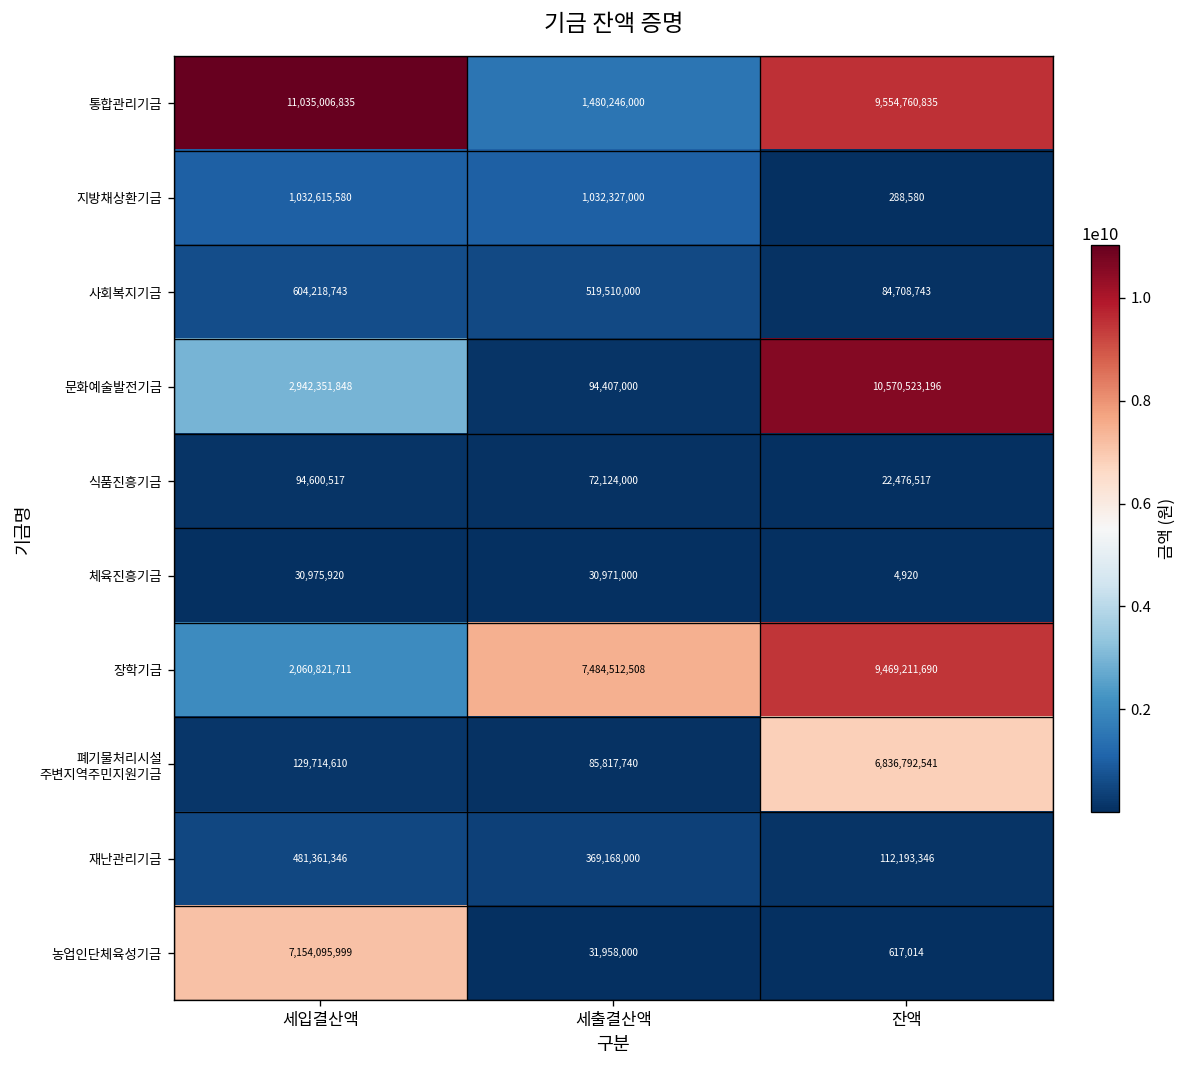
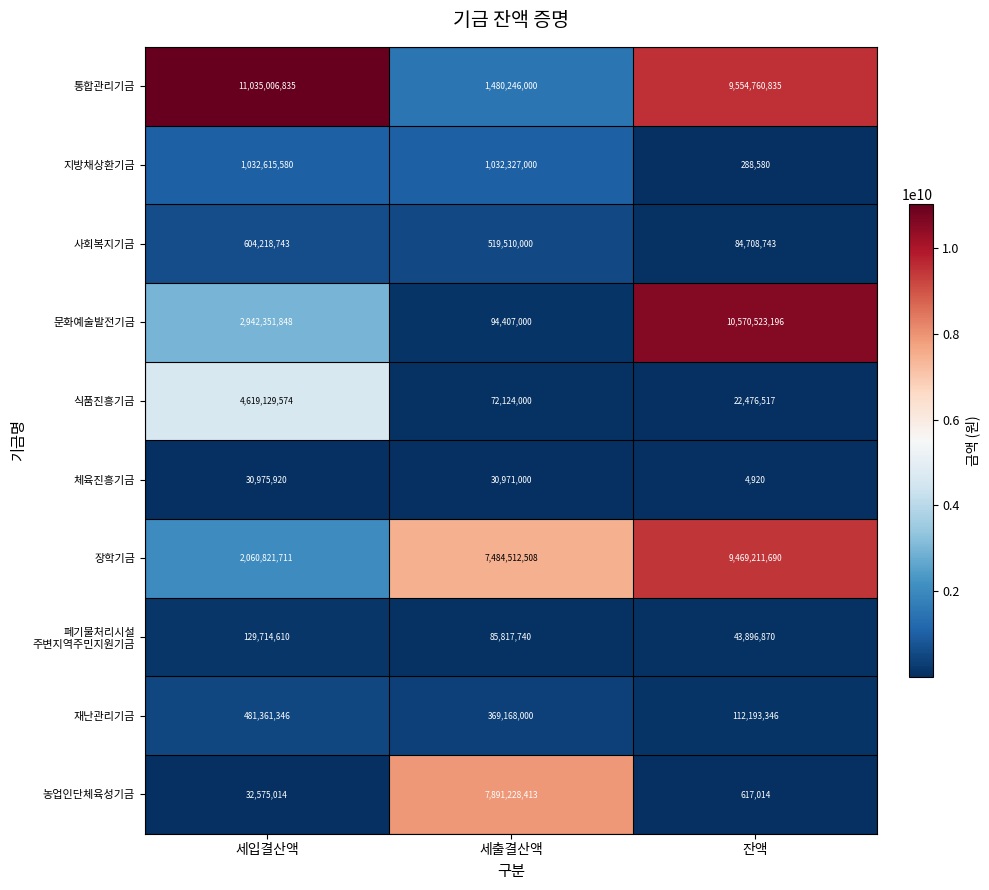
식품진흥기금, 세입결산액: 94,600,517 -> 4,619,129,574
폐기물처리시설 주변지역주민지원기금, 잔액: 6,836,792,541 -> 43,896,870
농업인단체육성기금, 세입결산액: 7,154,095,999 -> 32,575,014
농업인단체육성기금, 세출결산액: 31,958,000 -> 7,891,228,413
